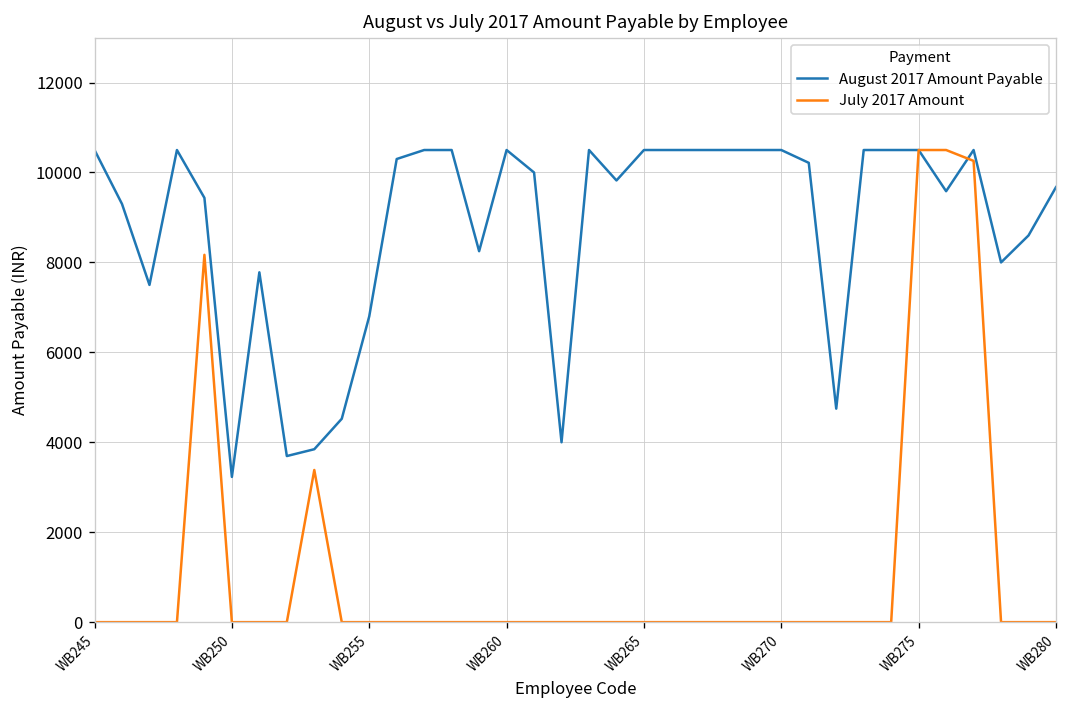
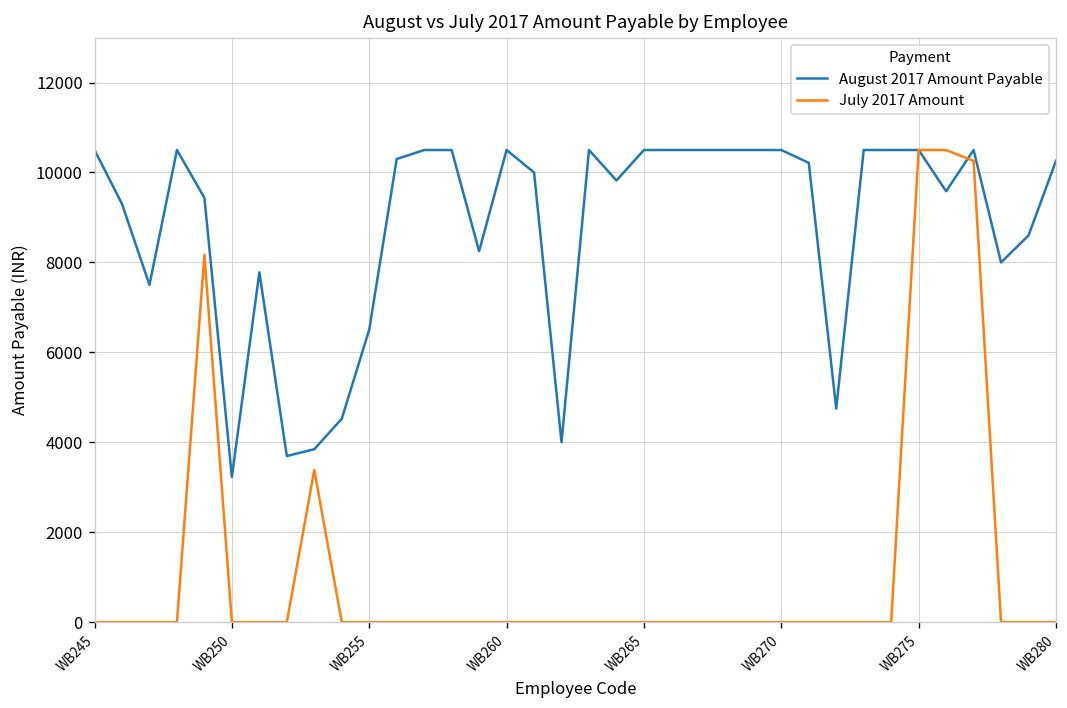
August 2017 Amount Payable, WB255: 6800 -> 6500
August 2017 Amount Payable, WB280: 9700 -> 10300
